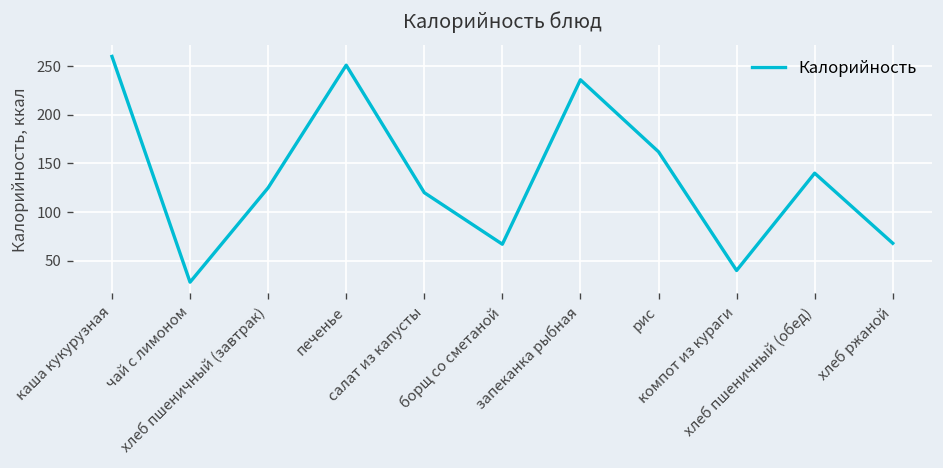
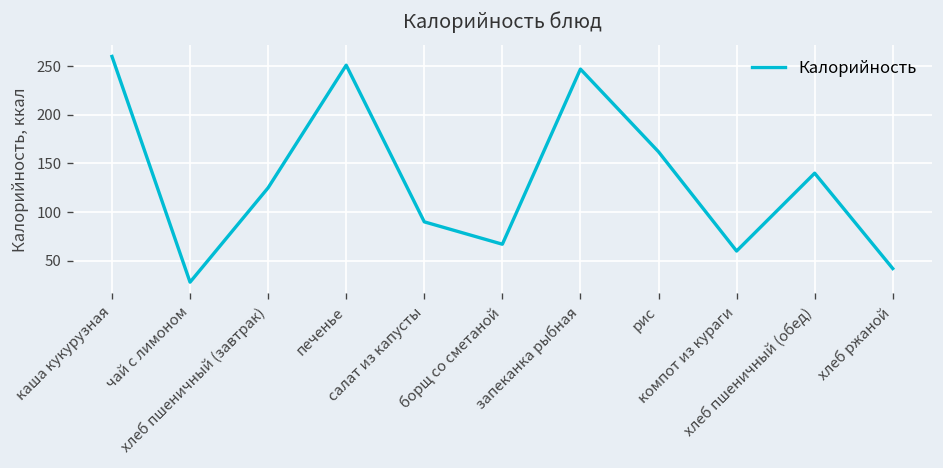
салат из капусты: 120 -> 90
запеканка рыбная: 240 -> 250
компот из кураги: 40 -> 60
хлеб ржаной: 70 -> 40
